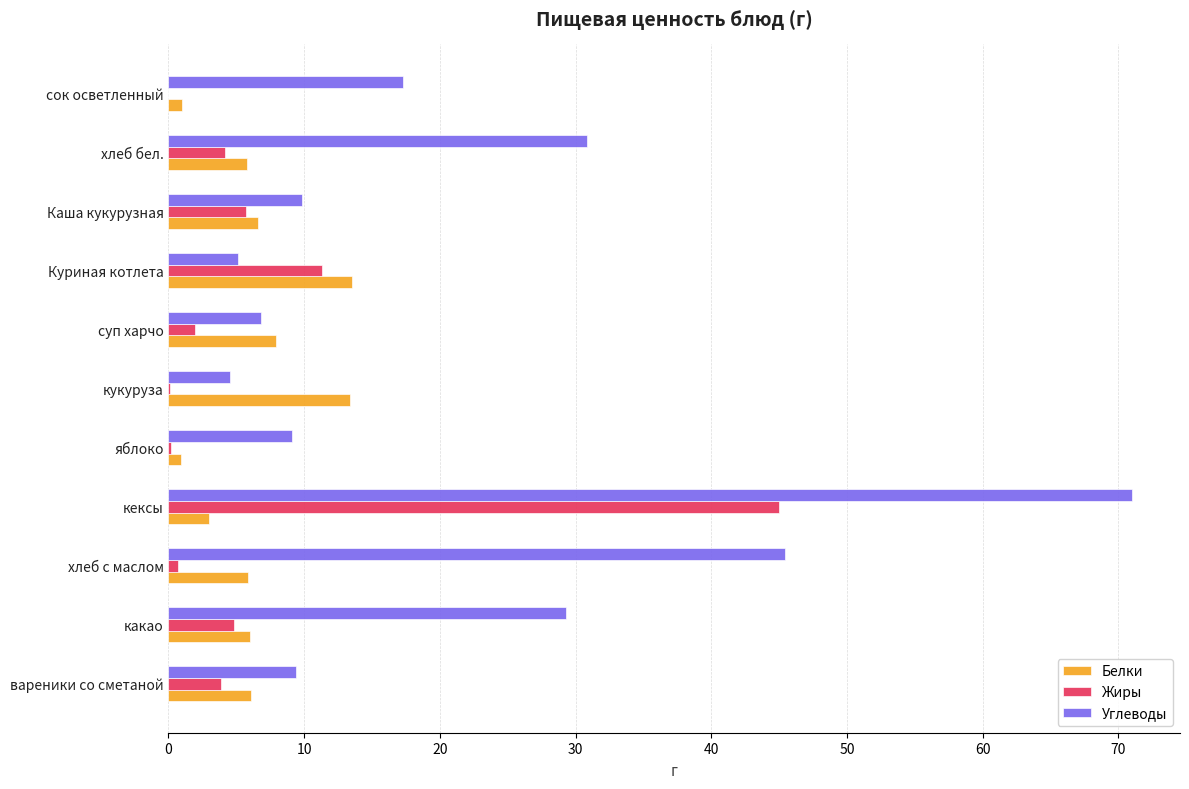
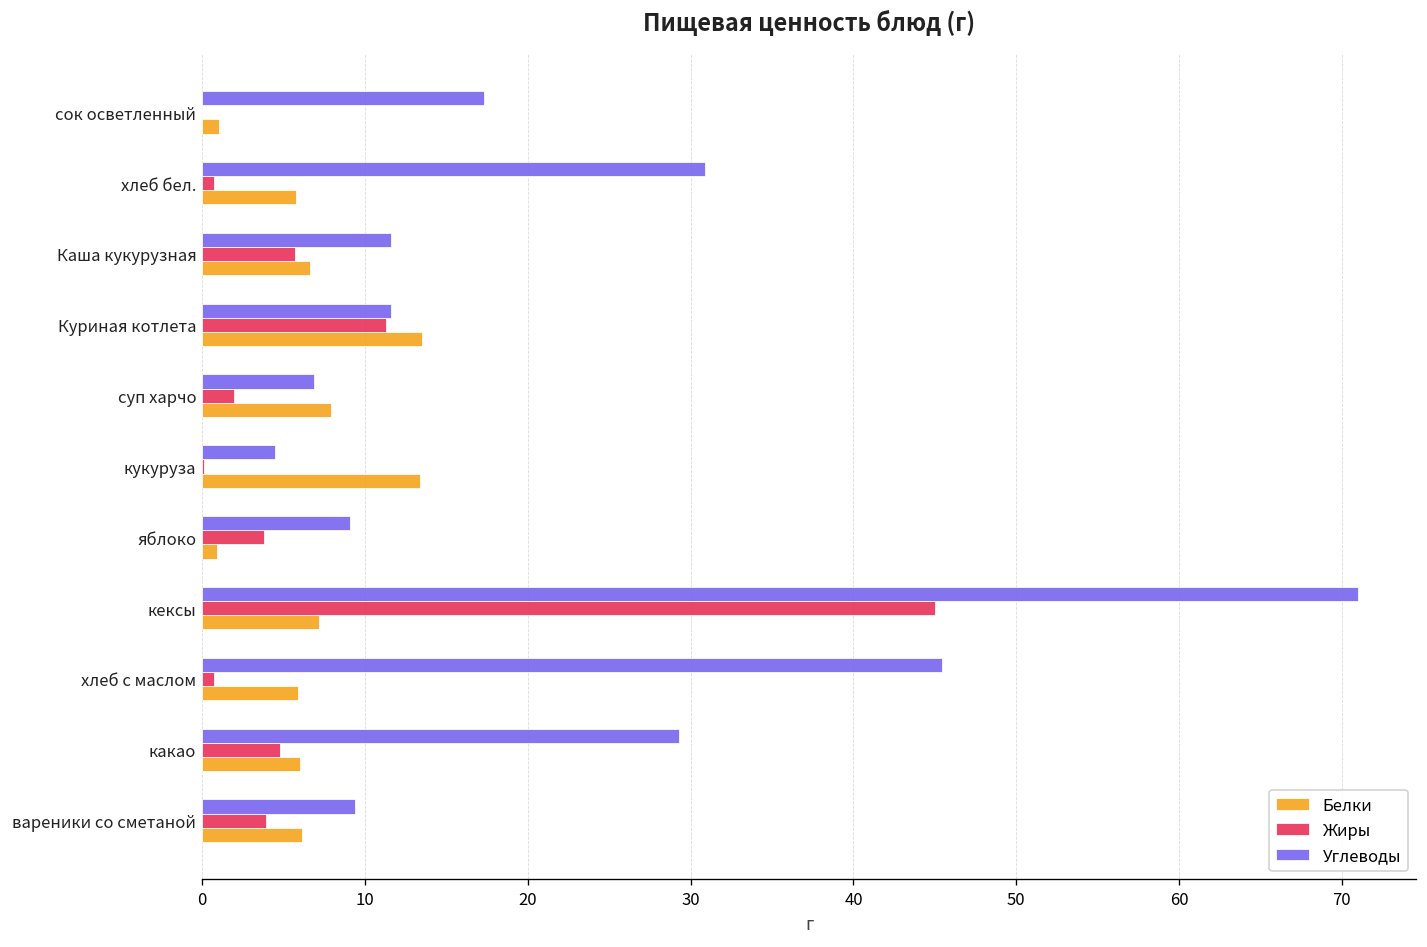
Жиры, хлеб бел.: 4.2 -> 0.7
Углеводы, Каша кукурузная: 9.9 -> 11.6
Углеводы, Куриная котлета: 5.1 -> 11.6
Жиры, яблоко: 0.2 -> 3.8
Белки, кексы: 3.0 -> 7.2
